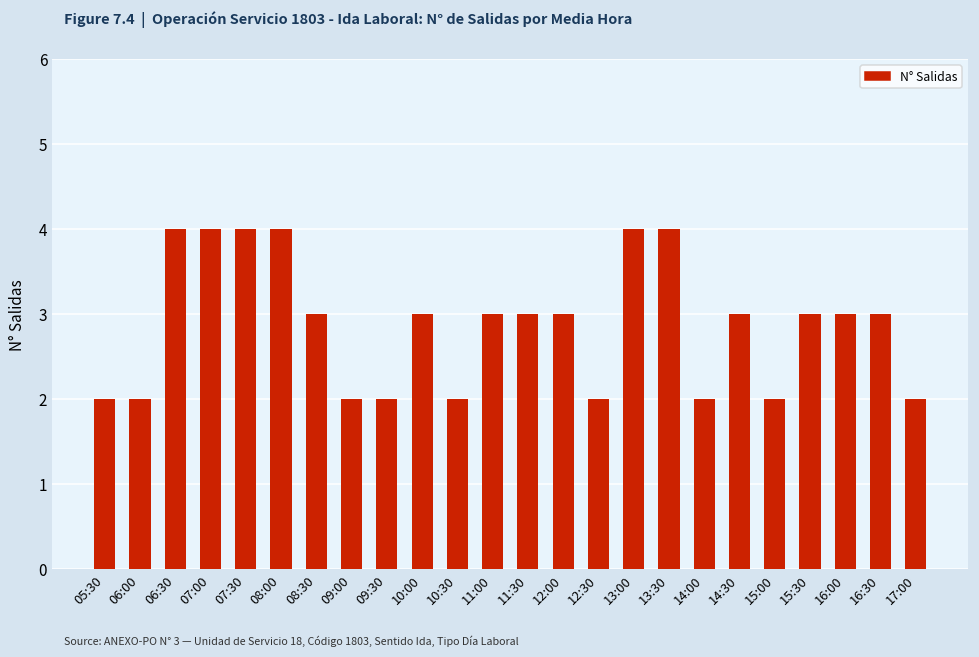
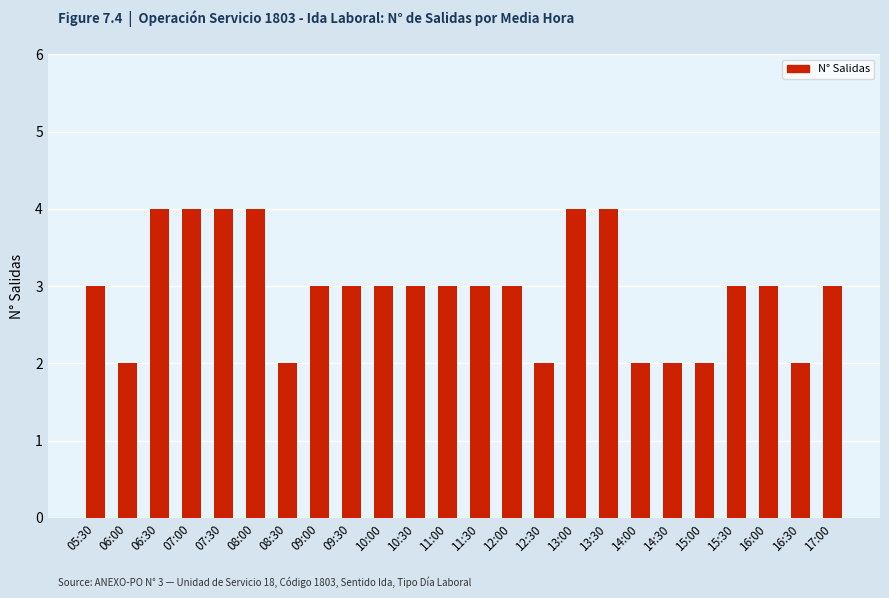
05:30: 2 -> 3
08:30: 3 -> 2
09:00: 2 -> 3
09:30: 2 -> 3
10:30: 2 -> 3
14:30: 3 -> 2
16:30: 3 -> 2
17:00: 2 -> 3
